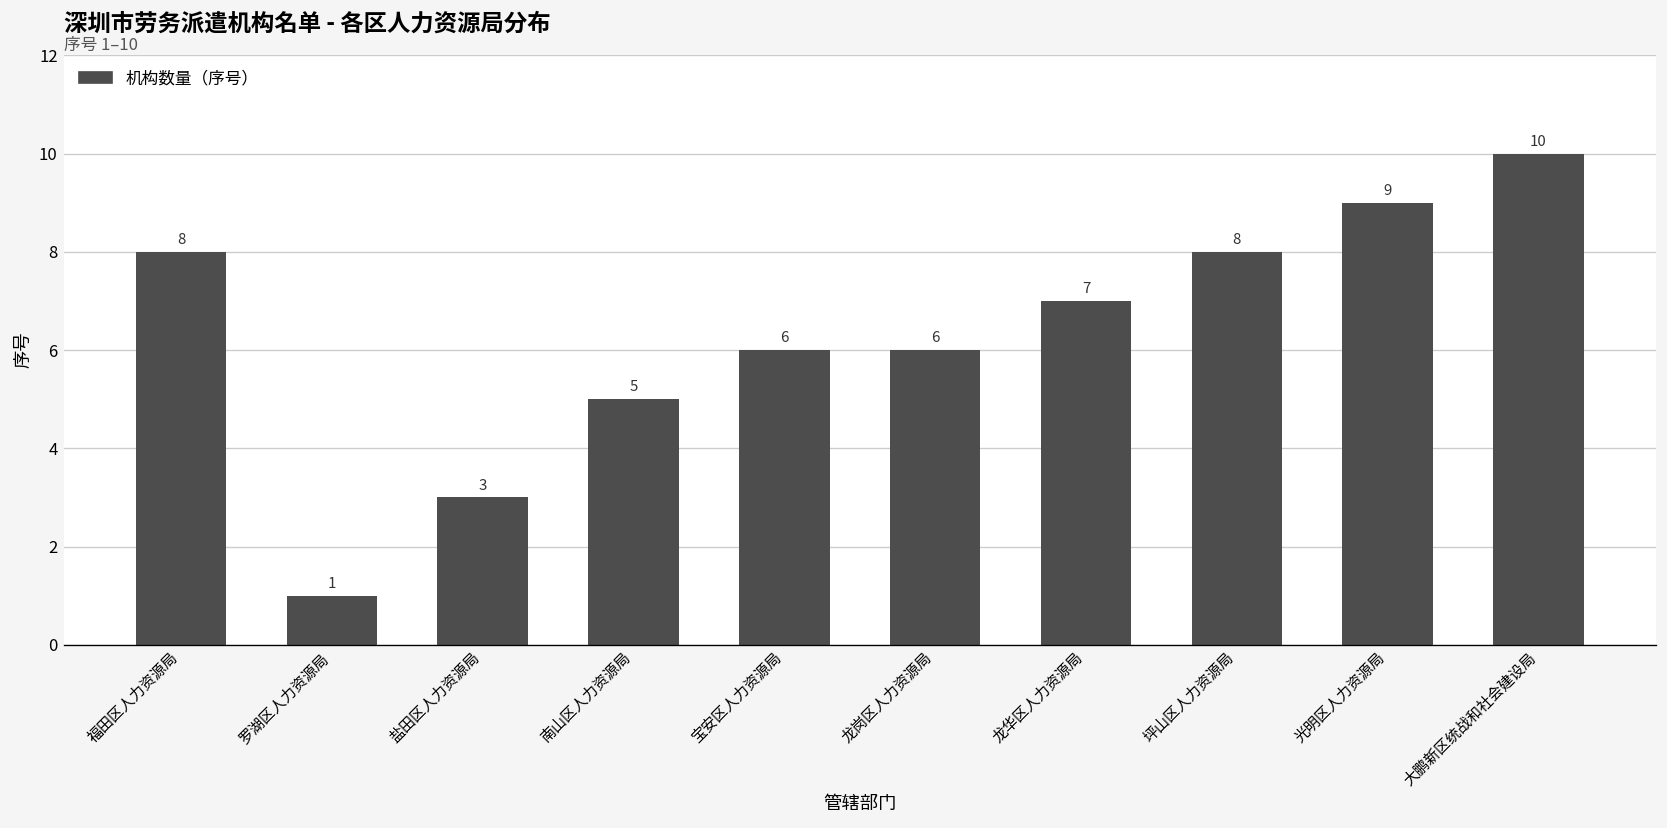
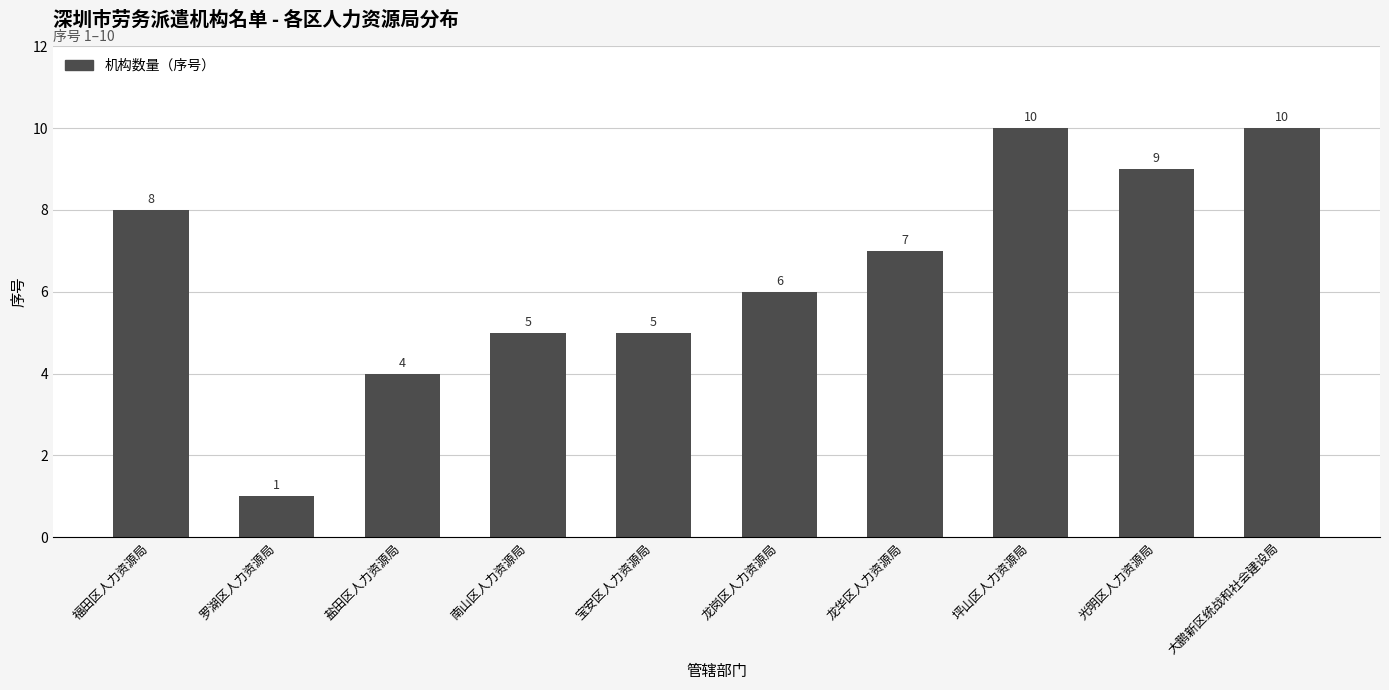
盐田区人力资源局: 3 -> 4
宝安区人力资源局: 6 -> 5
坪山区人力资源局: 8 -> 10
